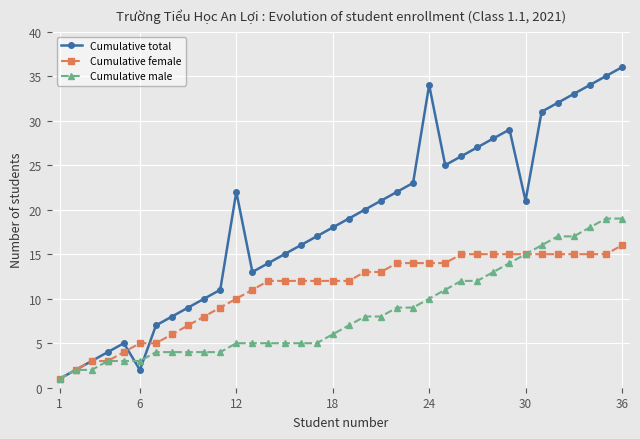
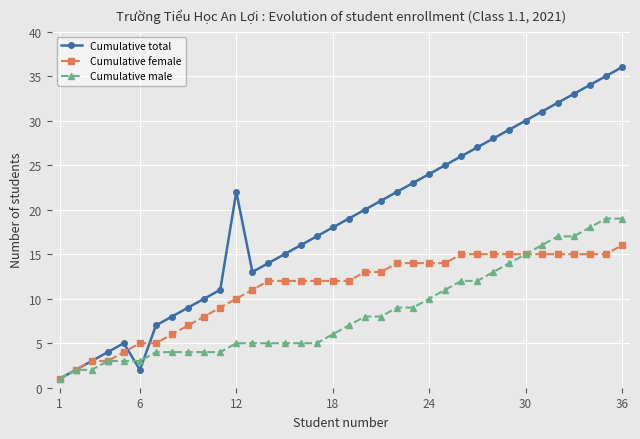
Cumulative total, 24: 34 -> 24
Cumulative total, 30: 21 -> 30
